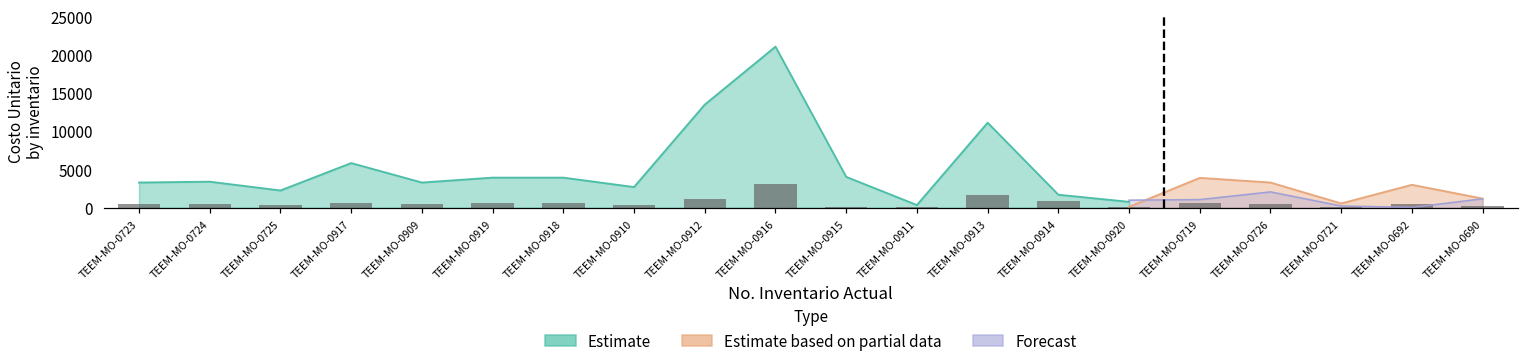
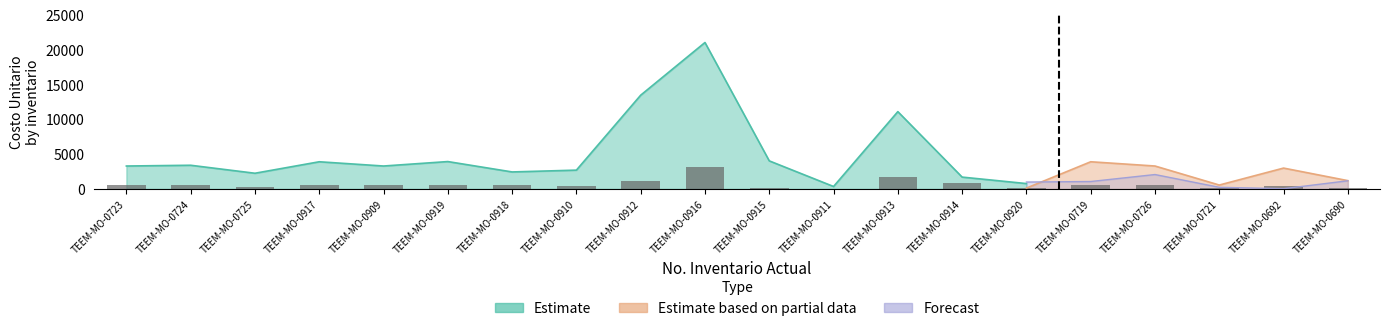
Estimate, TEEM-MO-0917: 6000 -> 4000
Estimate, TEEM-MO-0918: 4000 -> 2000
